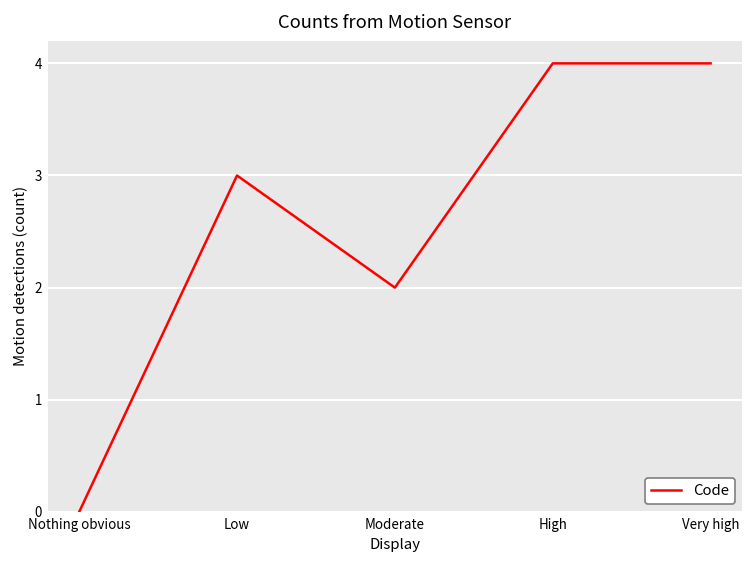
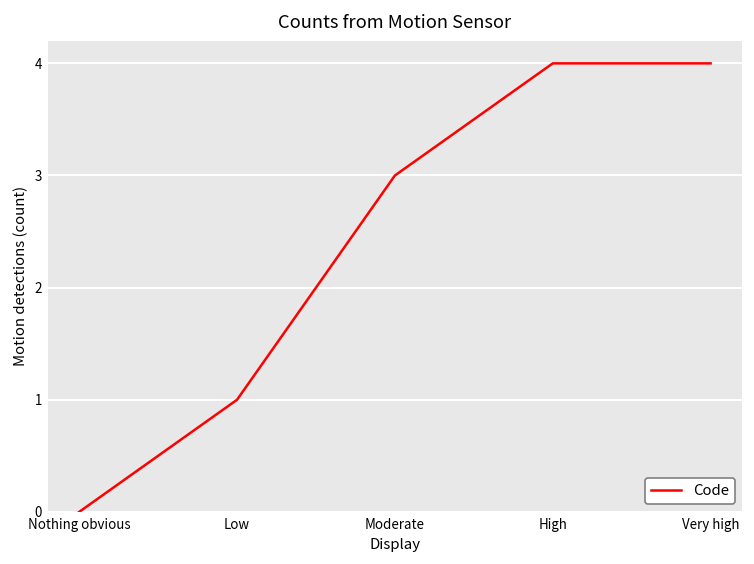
Low: 3 -> 1
Moderate: 2 -> 3
